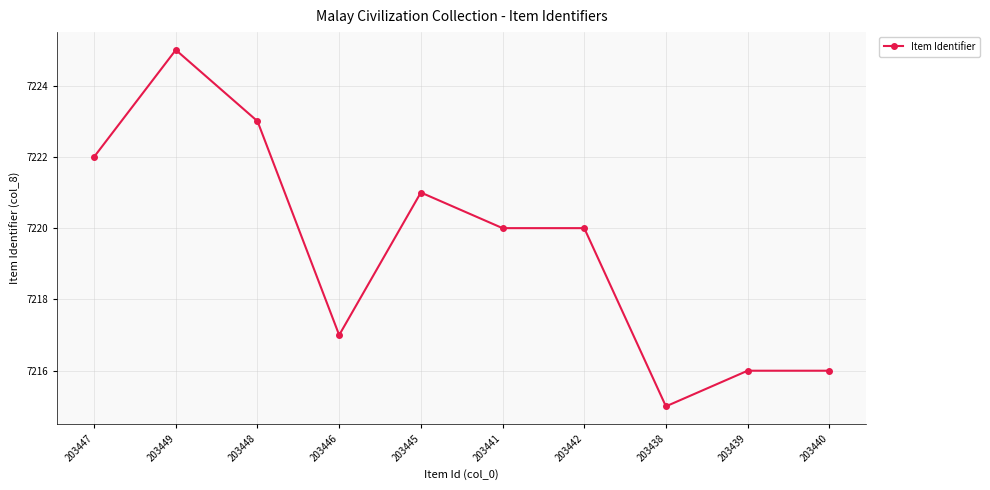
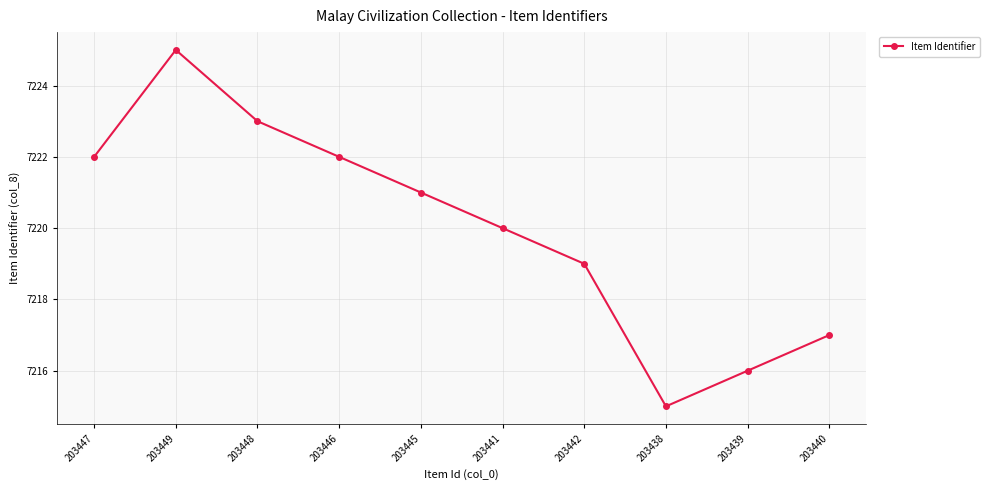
203446: 7217 -> 7222
203442: 7220 -> 7219
203440: 7216 -> 7217
